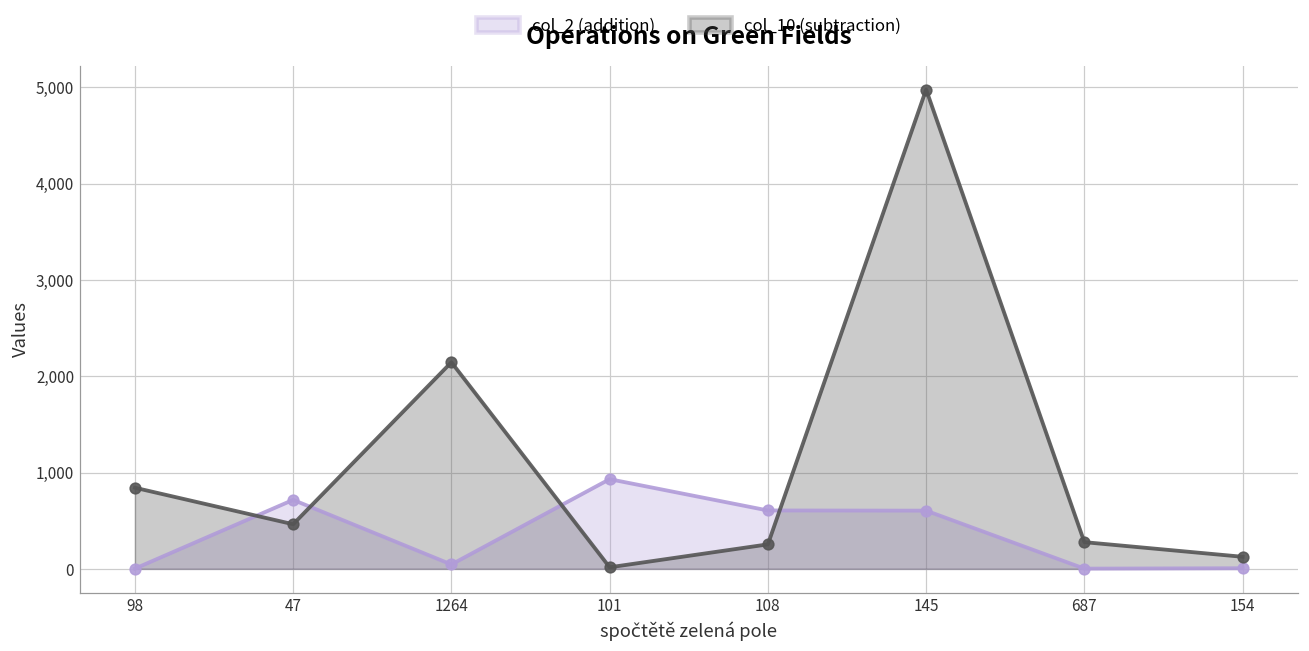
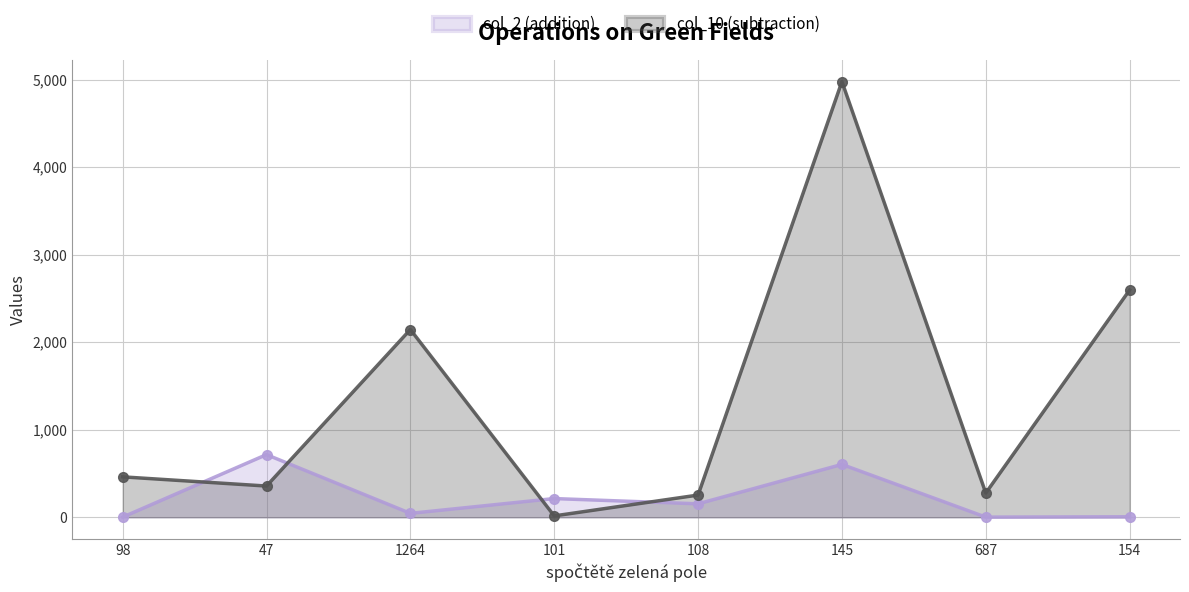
col_10 (subtraction), 98: 800 -> 500
col_10 (subtraction), 47: 500 -> 400
col_2 (addition), 101: 900 -> 200
col_2 (addition), 108: 600 -> 200
col_10 (subtraction), 154: 100 -> 2,600
